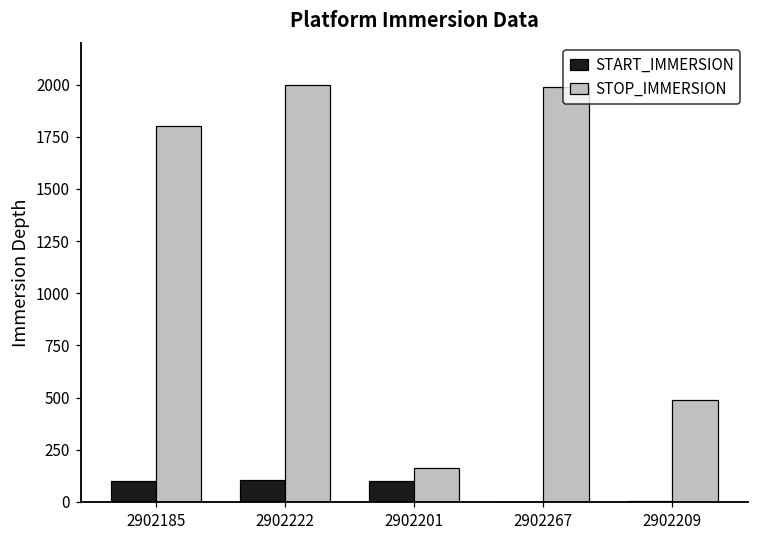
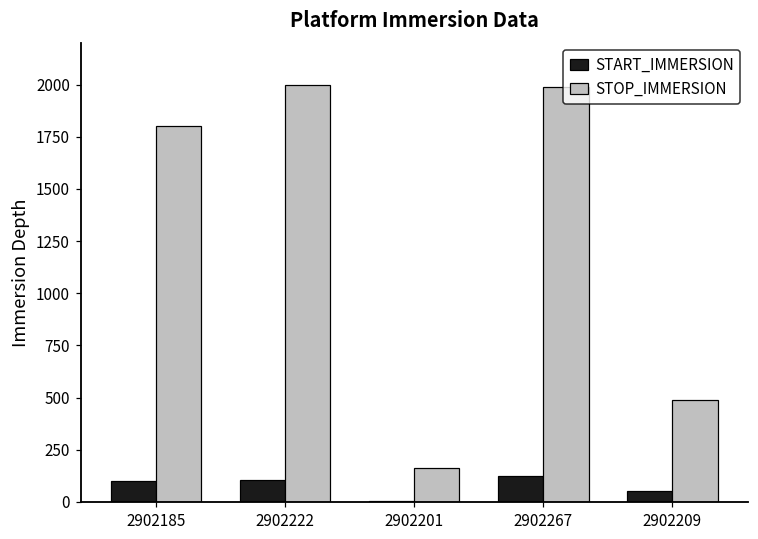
START_IMMERSION, 2902201: 100 -> 0
START_IMMERSION, 2902267: 0 -> 120
START_IMMERSION, 2902209: 0 -> 50
